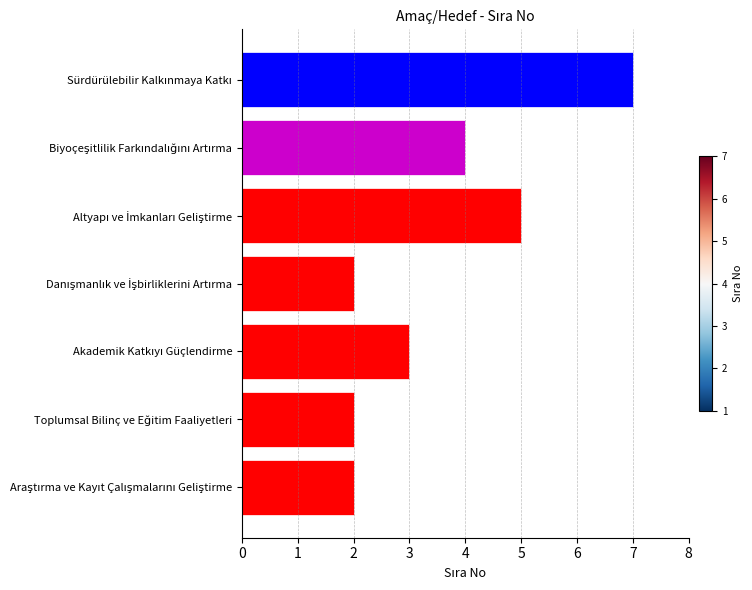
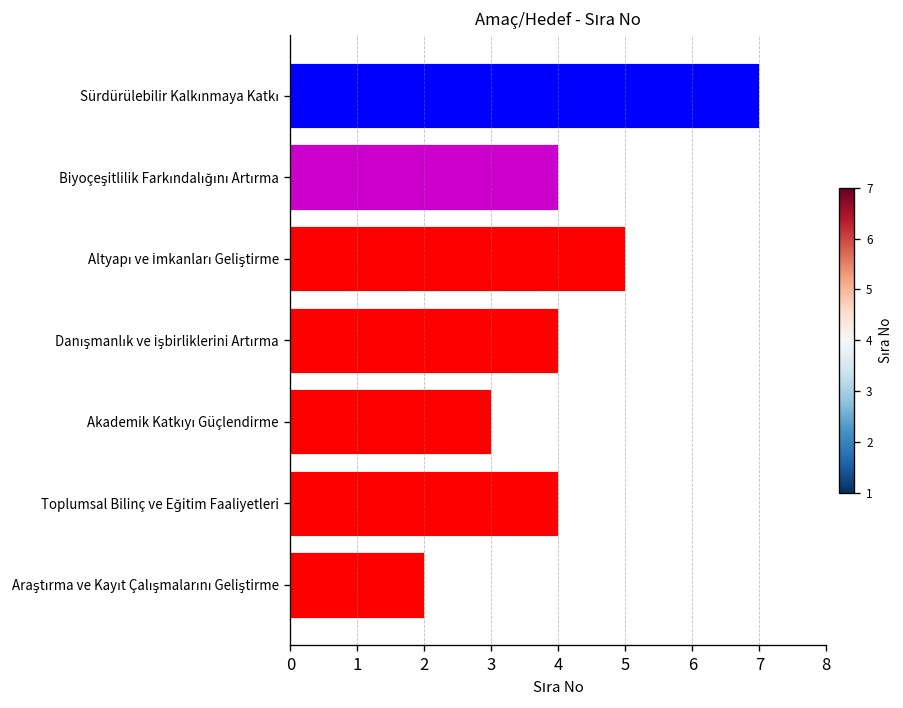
Danışmanlık ve İşbirliklerini Artırma: 2 -> 4
Toplumsal Bilinç ve Eğitim Faaliyetleri: 2 -> 4
